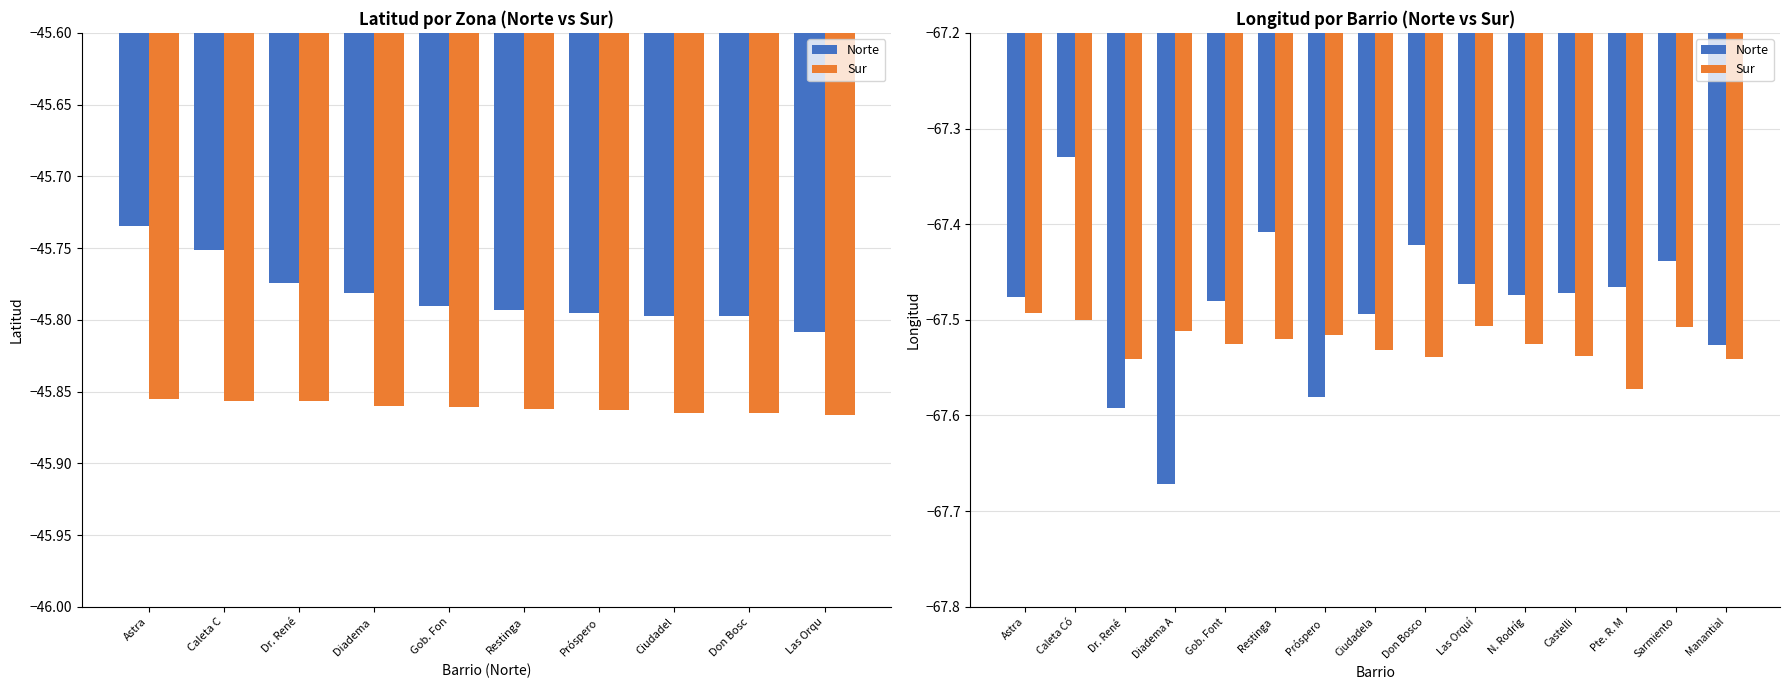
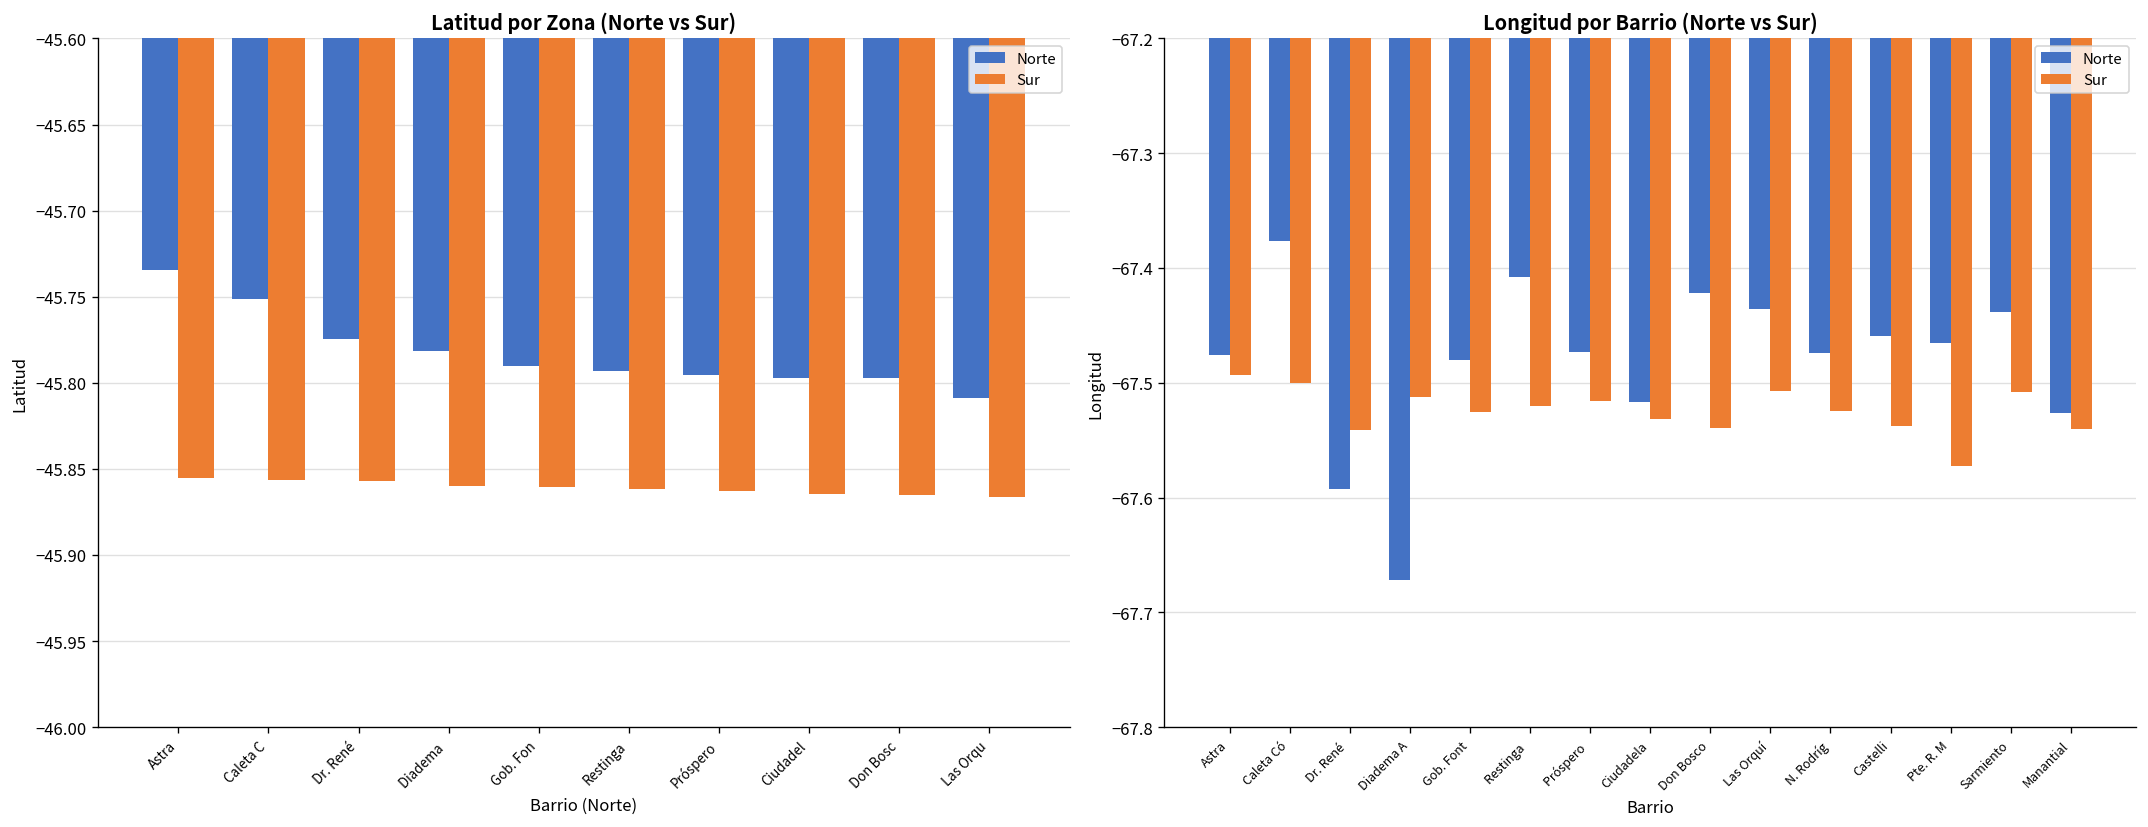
Longitud por Barrio (Norte vs Sur), Norte, Caleta Có: -67.33 -> -67.38
Longitud por Barrio (Norte vs Sur), Norte, Próspero: -67.58 -> -67.47
Longitud por Barrio (Norte vs Sur), Norte, Ciudadela: -67.49 -> -67.52
Longitud por Barrio (Norte vs Sur), Norte, Las Orquí: -67.46 -> -67.44
Longitud por Barrio (Norte vs Sur), Norte, Castelli: -67.47 -> -67.46
